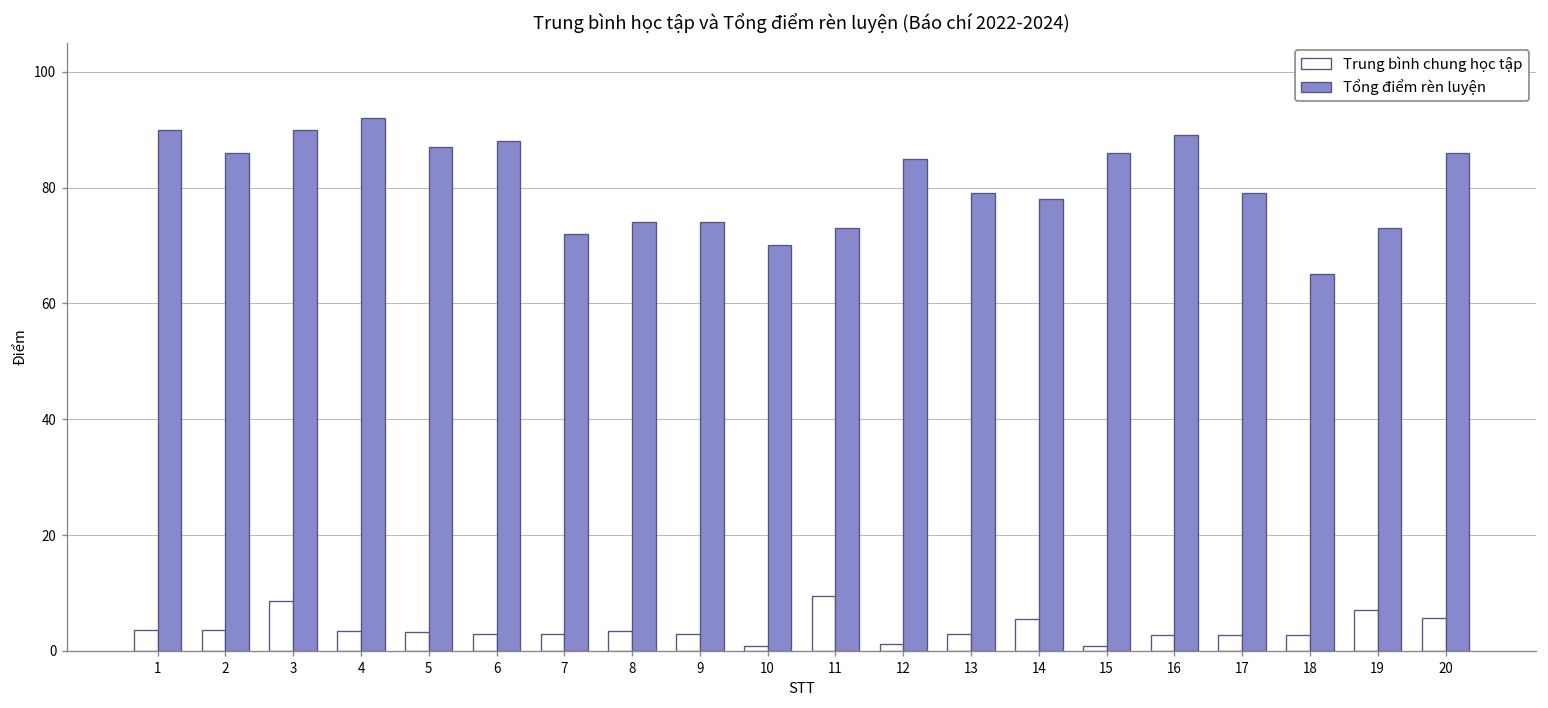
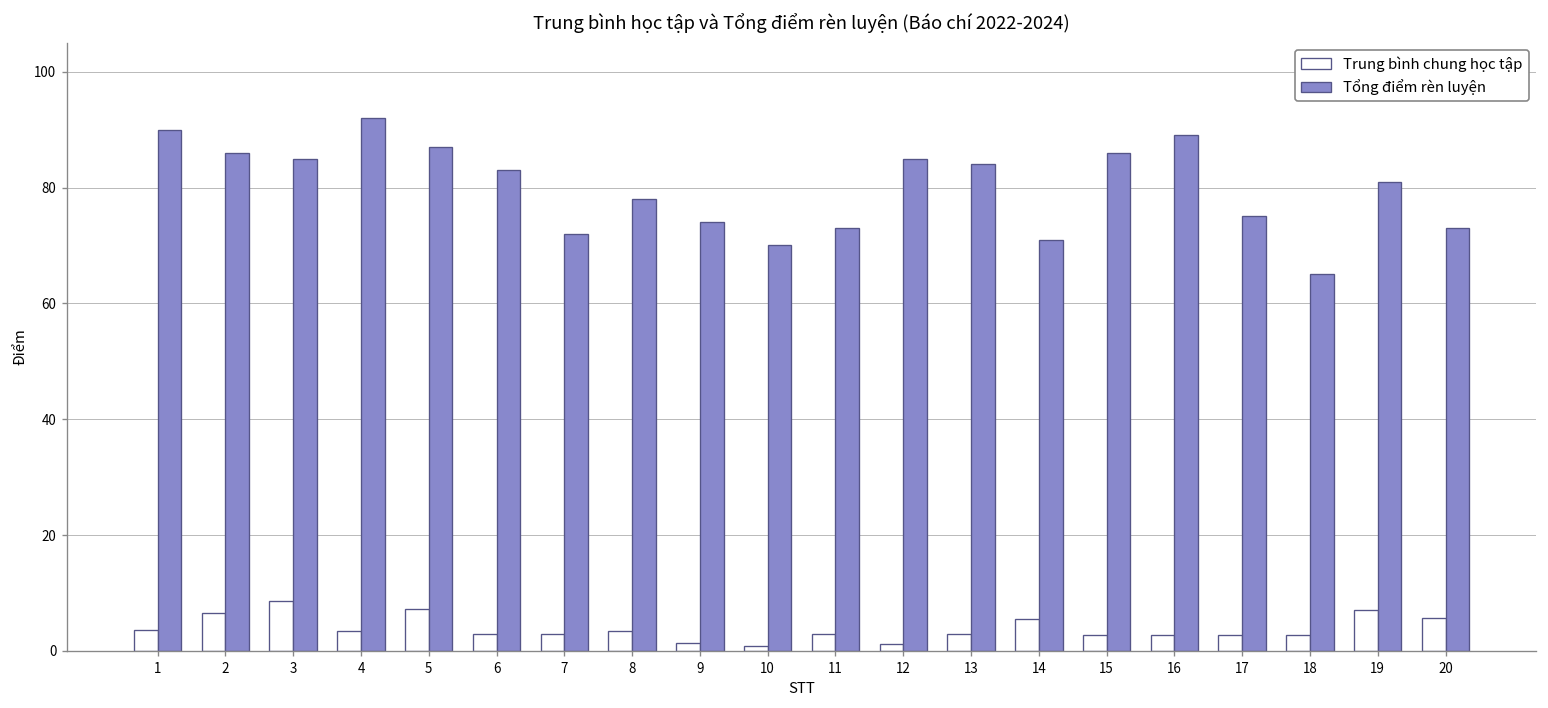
Trung bình chung học tập, 2: 4 -> 7
Tổng điểm rèn luyện, 3: 90 -> 85
Trung bình chung học tập, 5: 3 -> 7
Tổng điểm rèn luyện, 6: 88 -> 83
Tổng điểm rèn luyện, 8: 74 -> 78
Trung bình chung học tập, 9: 3 -> 1
Trung bình chung học tập, 11: 9 -> 3
Tổng điểm rèn luyện, 13: 79 -> 84
Tổng điểm rèn luyện, 14: 78 -> 71
Trung bình chung học tập, 15: 1 -> 3
Tổng điểm rèn luyện, 17: 79 -> 75
Tổng điểm rèn luyện, 19: 73 -> 81
Tổng điểm rèn luyện, 20: 86 -> 73
